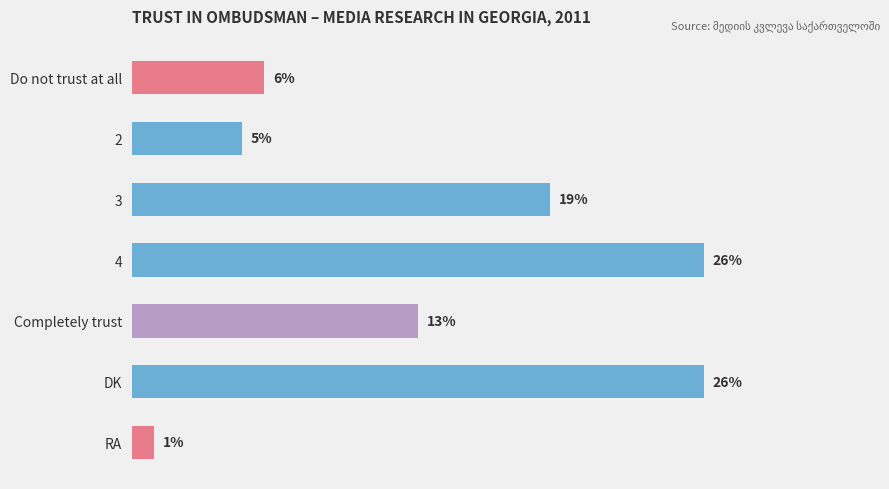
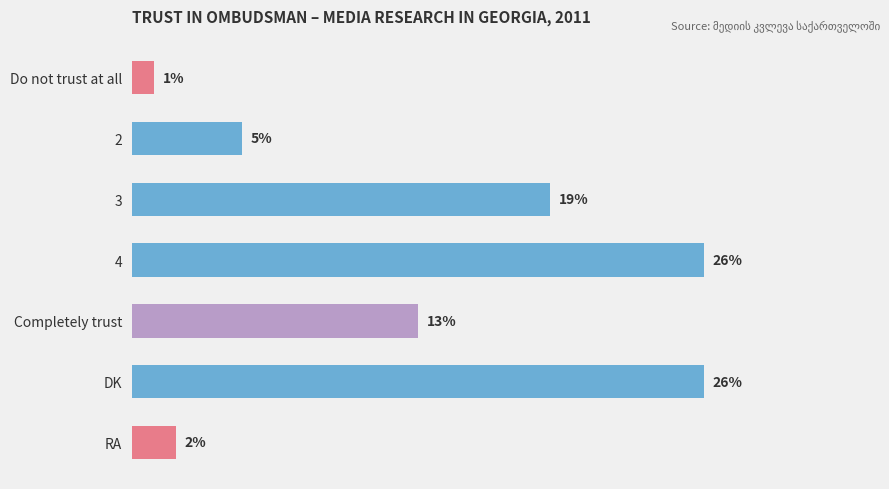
Do not trust at all: 6% -> 1%
RA: 1% -> 2%
